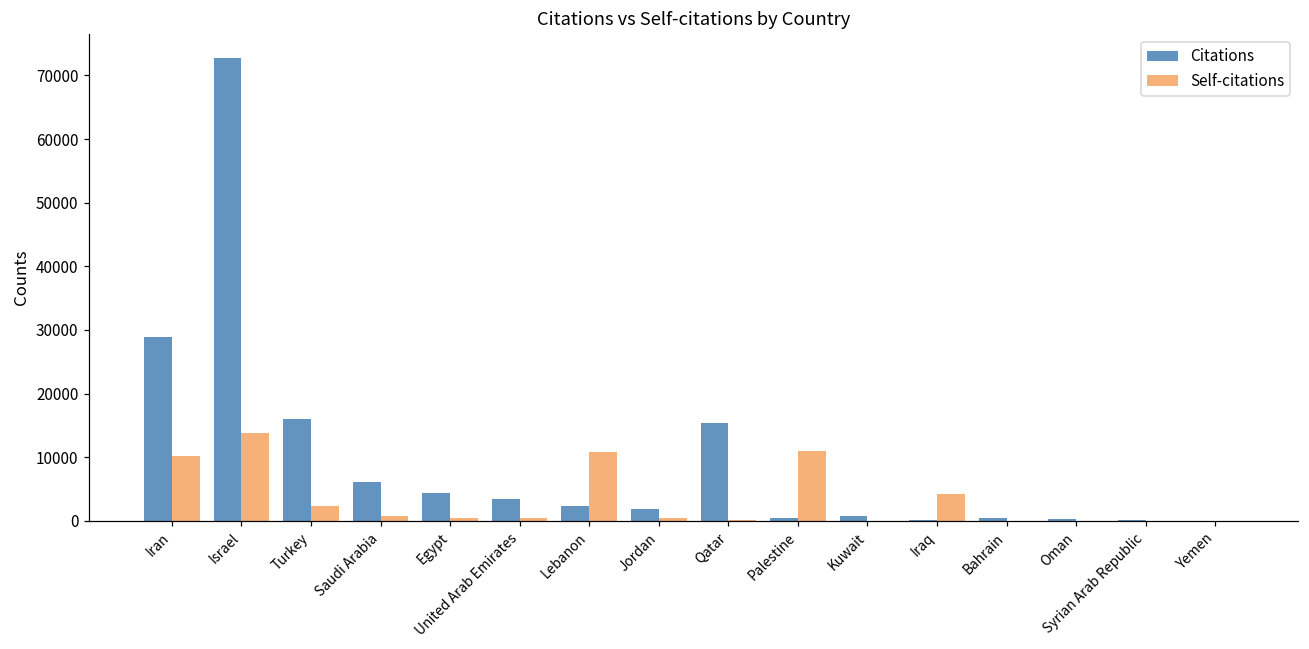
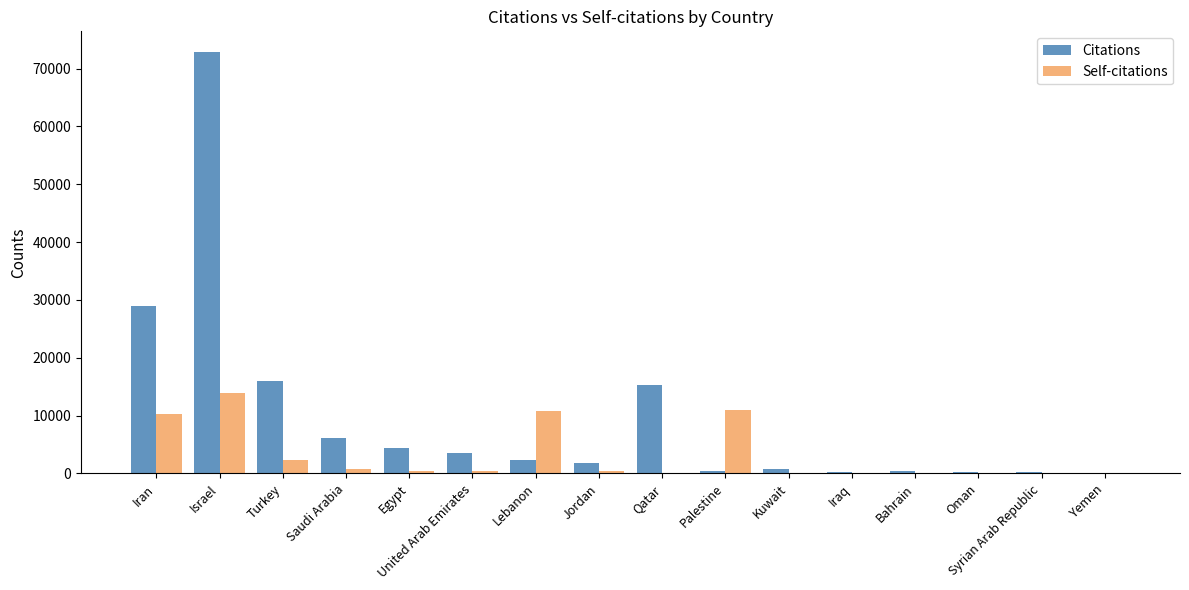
Self-citations, Iraq: 4000 -> 0
